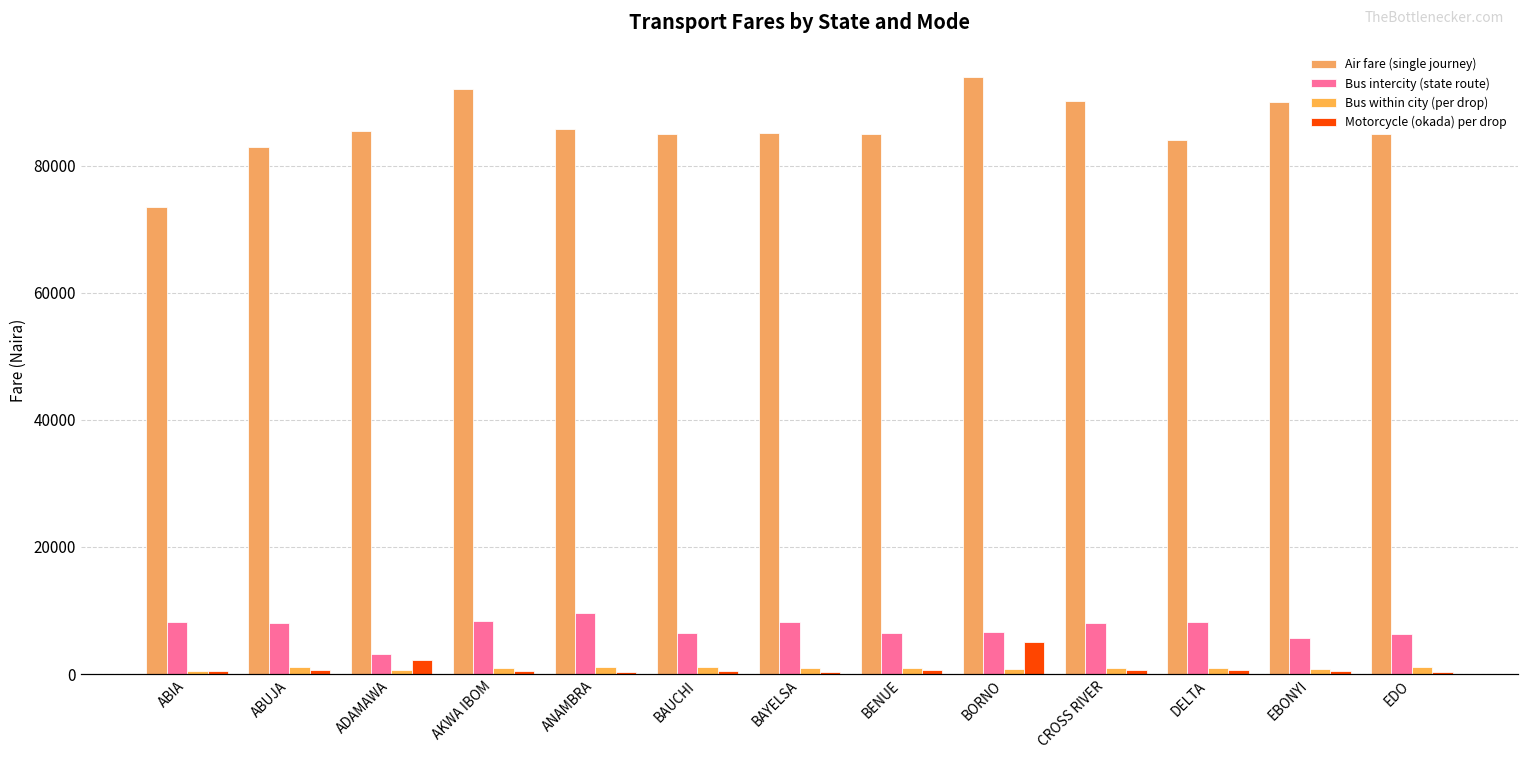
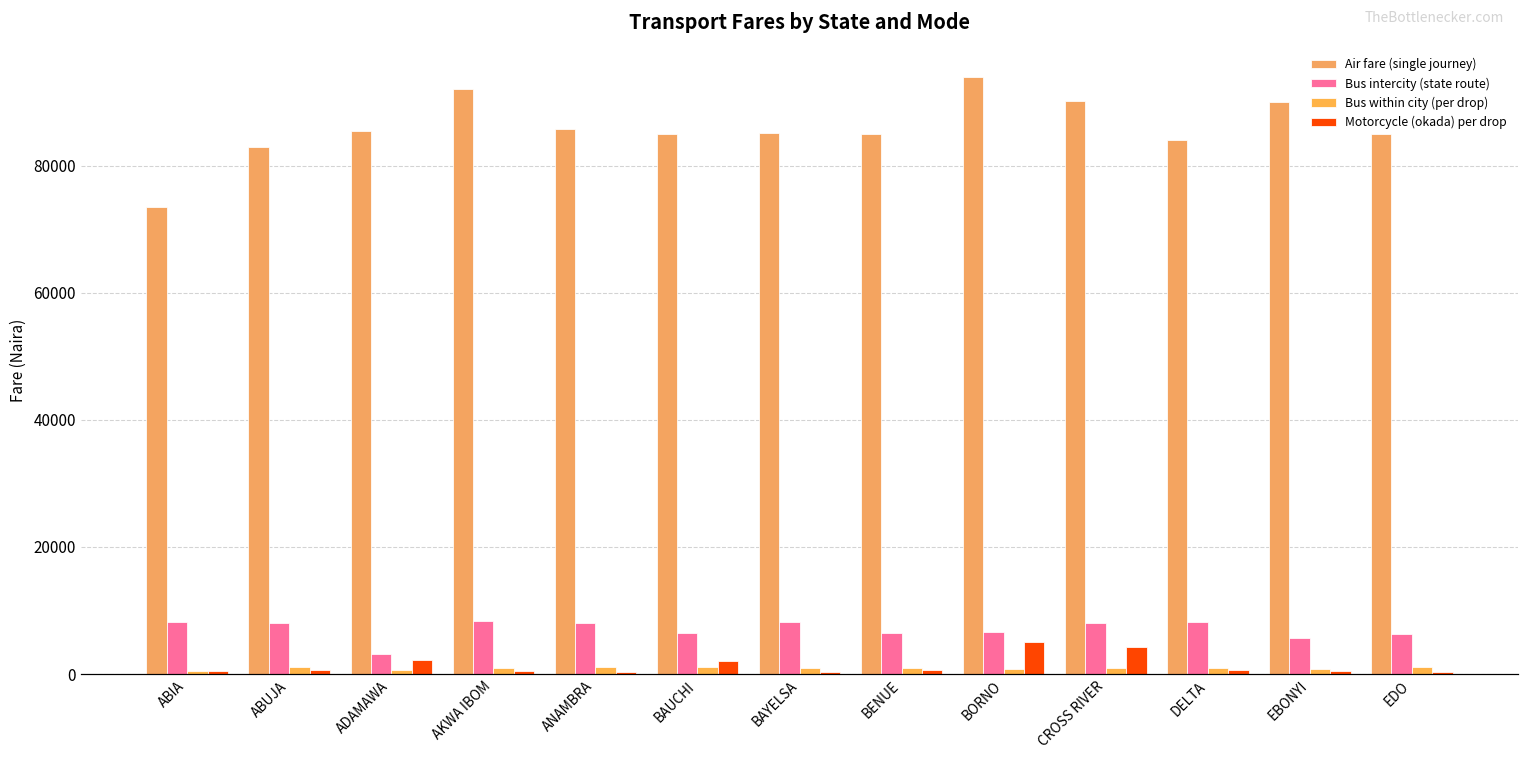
Bus intercity (state route), ANAMBRA: 10000 -> 8000
Motorcycle (okada) per drop, BAUCHI: 0 -> 2000
Motorcycle (okada) per drop, CROSS RIVER: 1000 -> 4000
